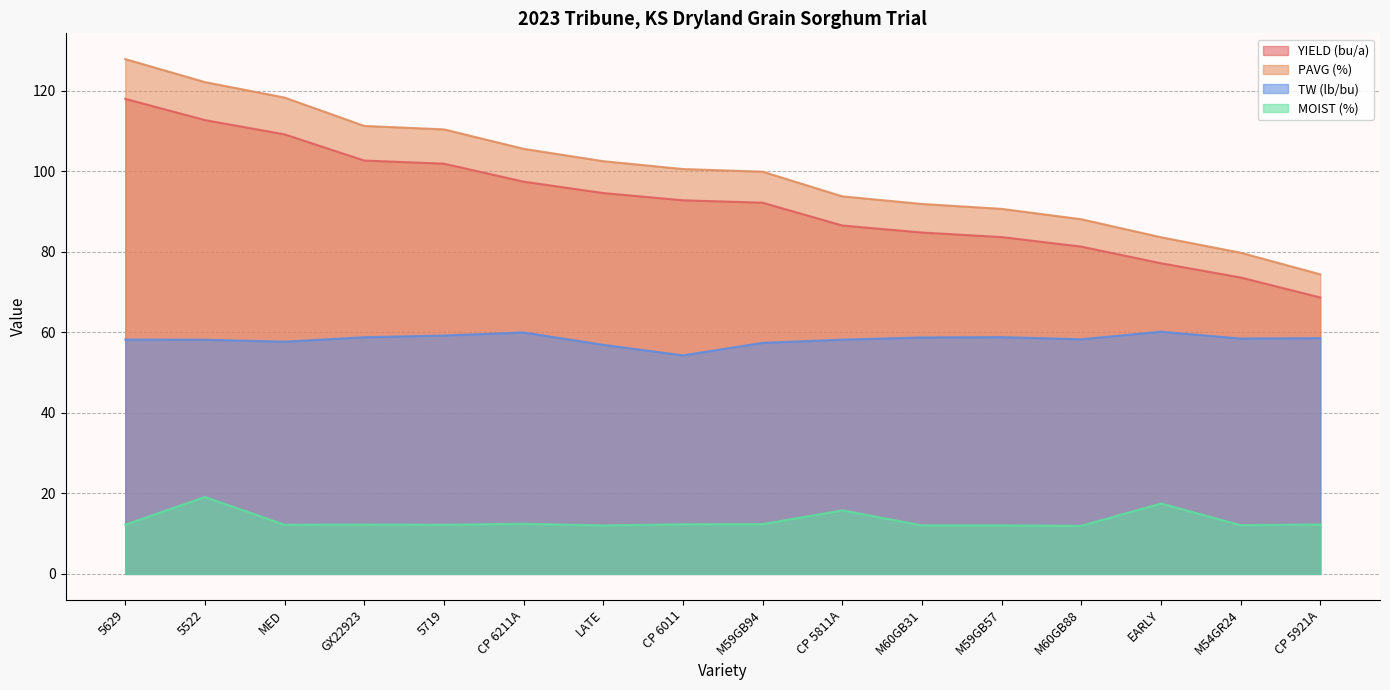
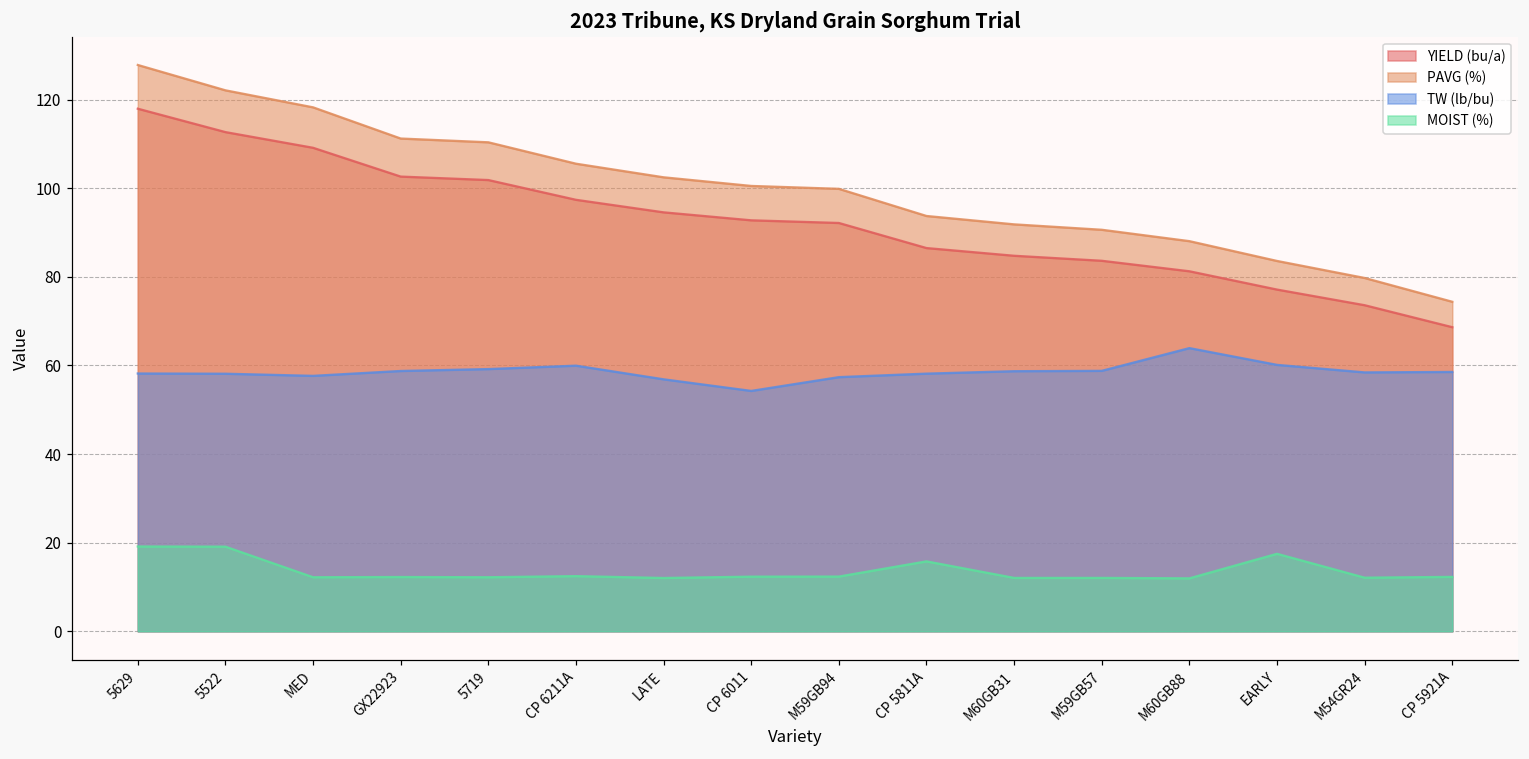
MOIST (%), 5629: 12 -> 19
TW (lb/bu), M60GB88: 58 -> 64
